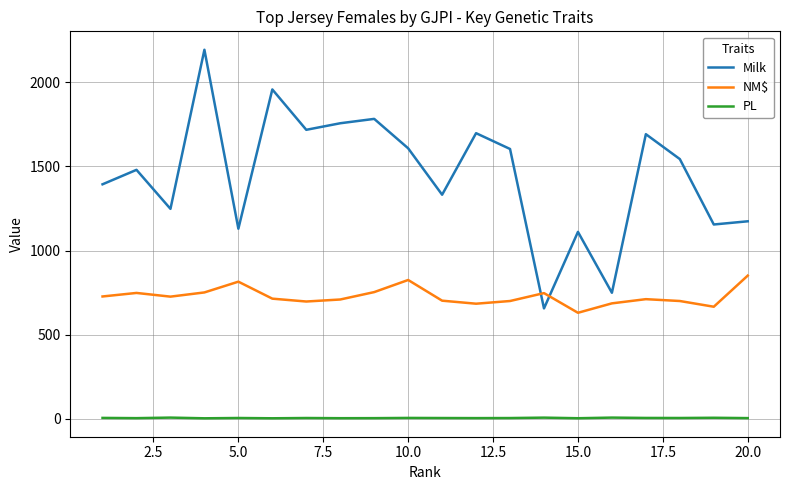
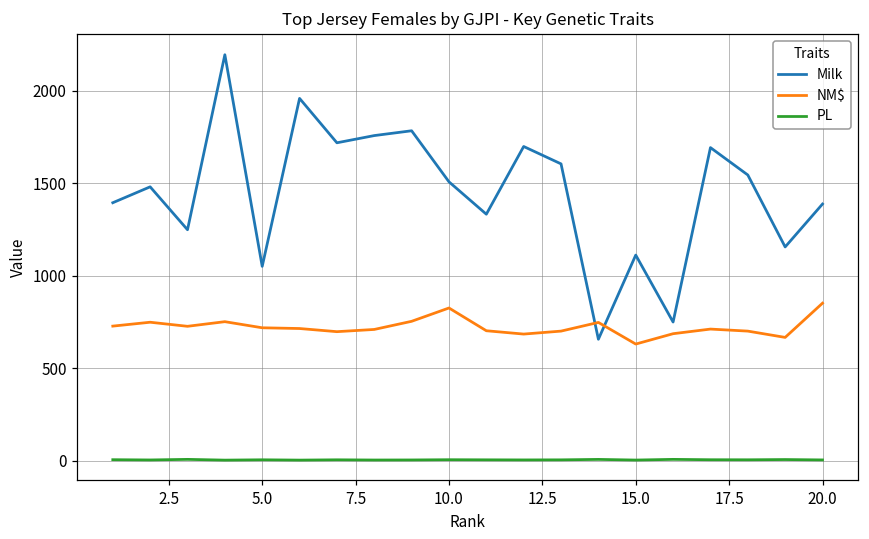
Milk, 5.0: 1130 -> 1050
NM$, 5.0: 820 -> 720
Milk, 10.0: 1610 -> 1510
Milk, 20.0: 1170 -> 1390
